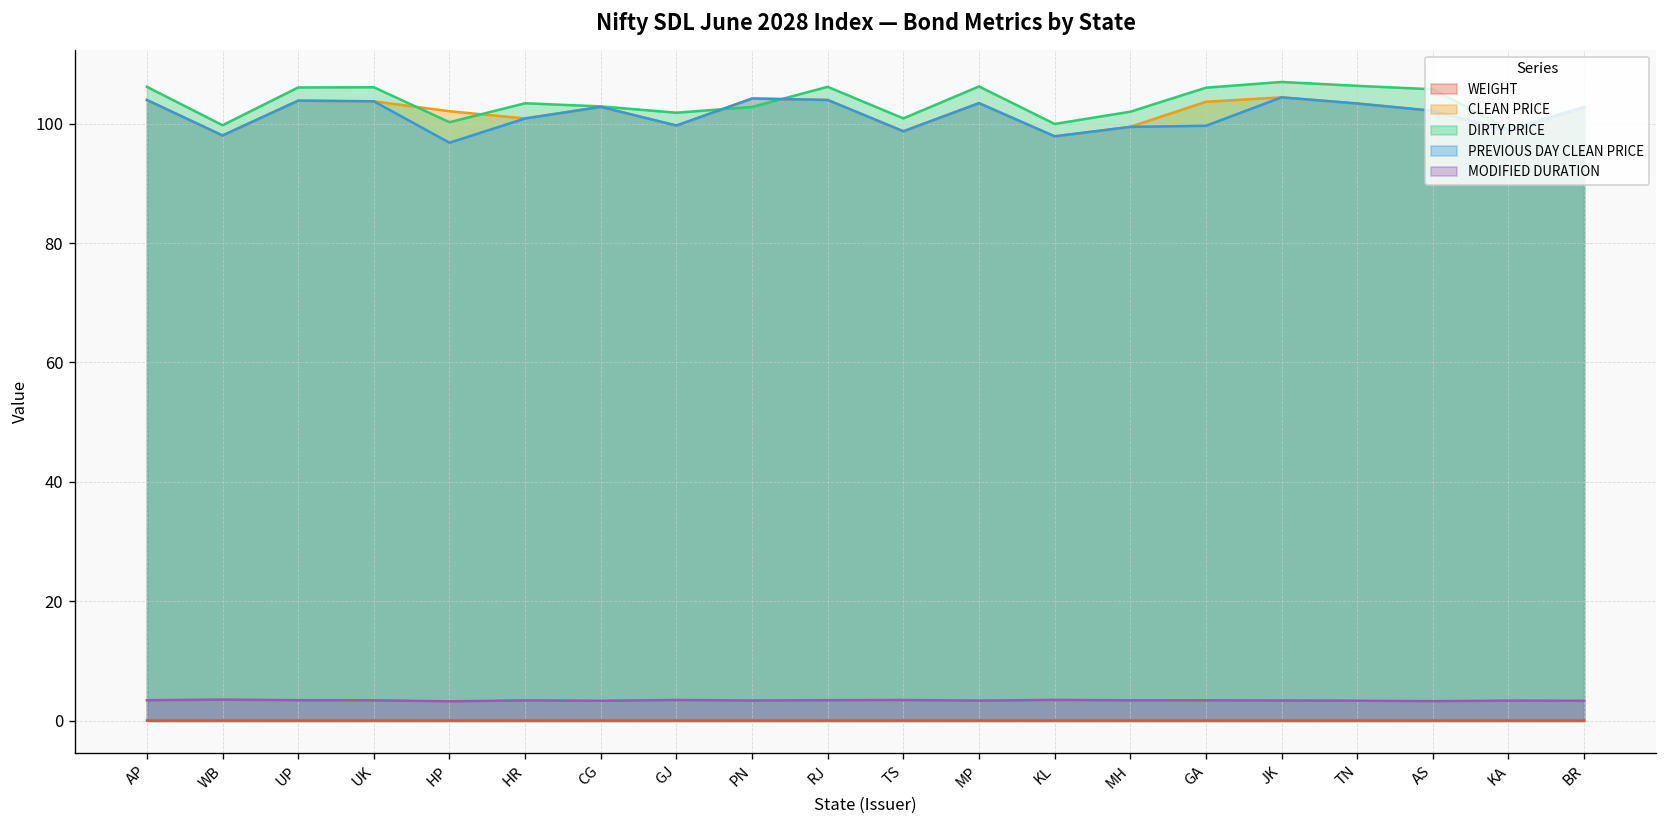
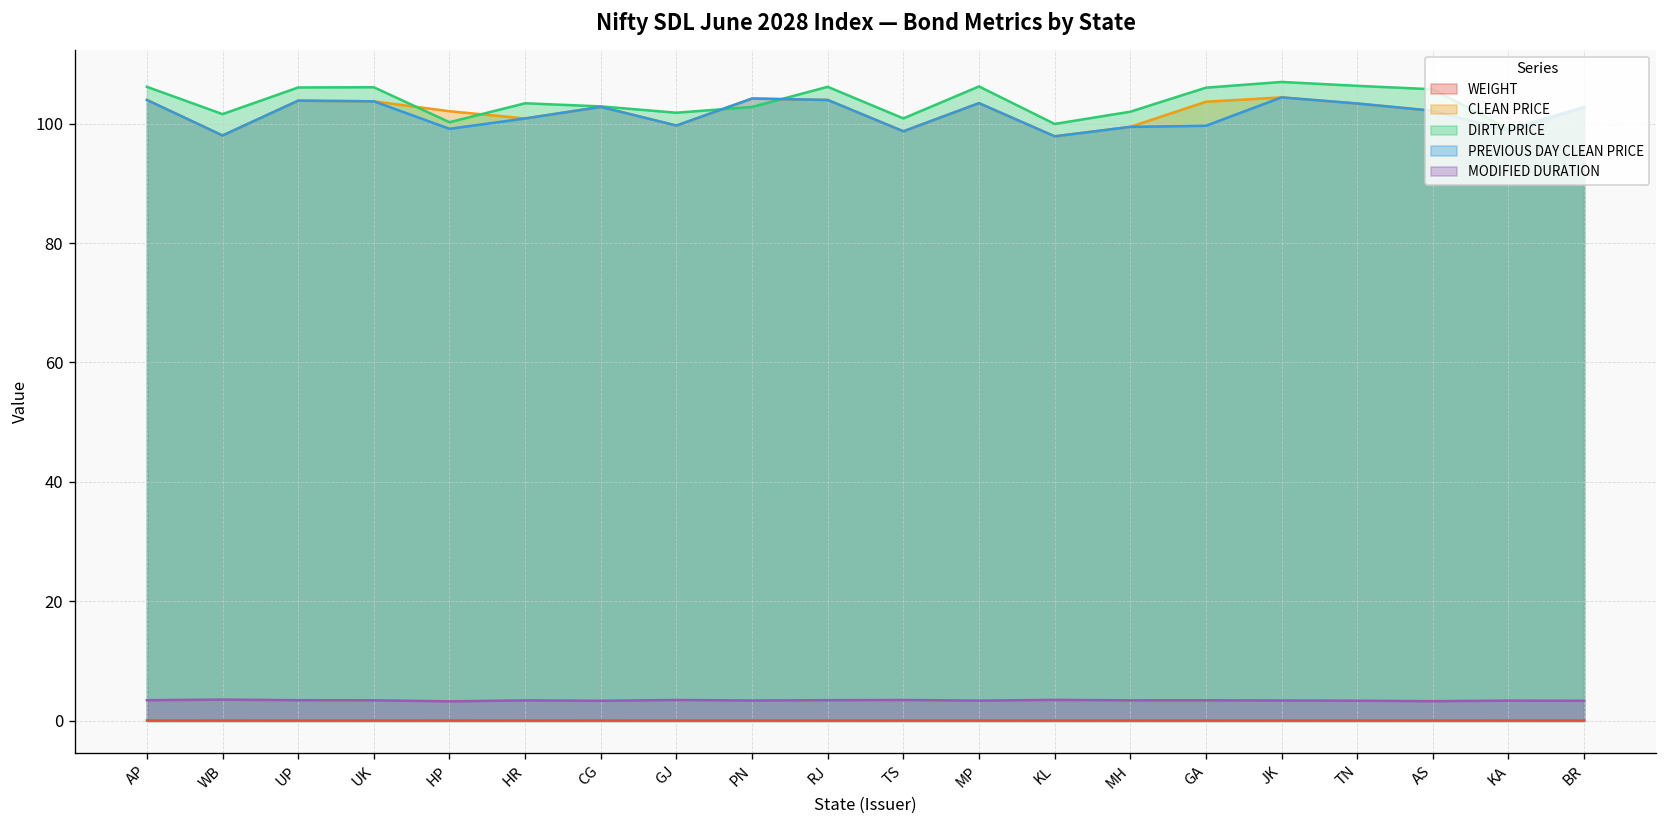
DIRTY PRICE, WB: 100 -> 102
PREVIOUS DAY CLEAN PRICE, HP: 97 -> 99
